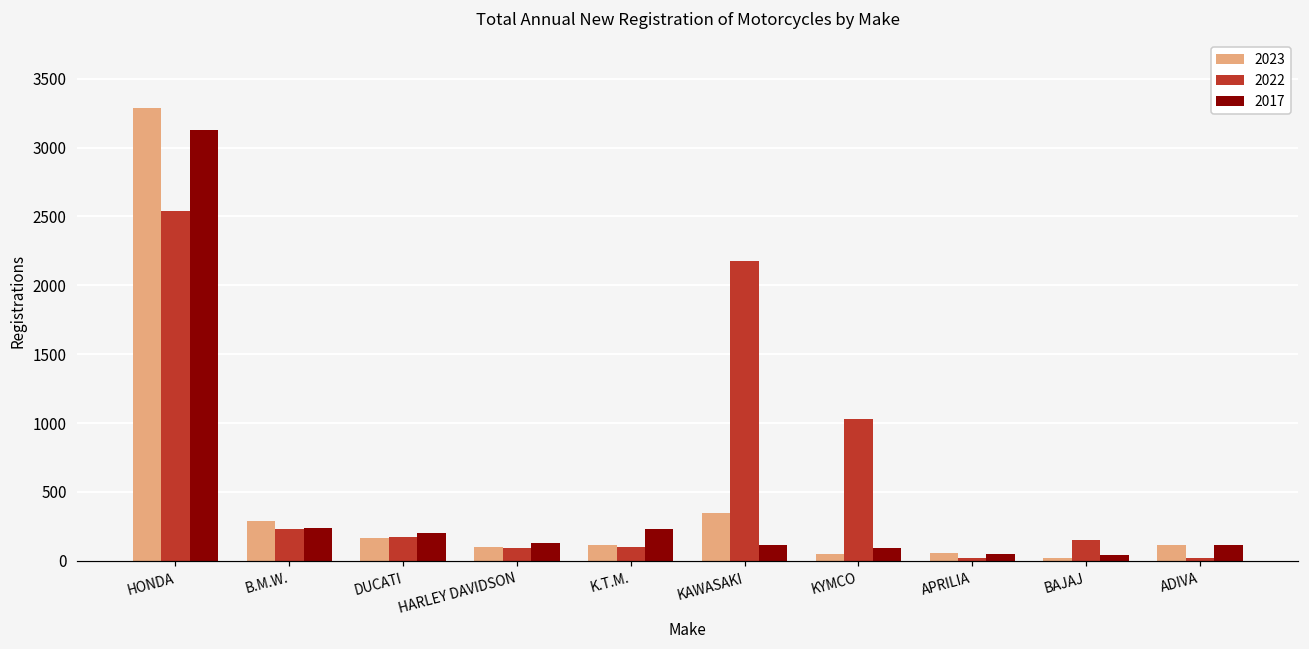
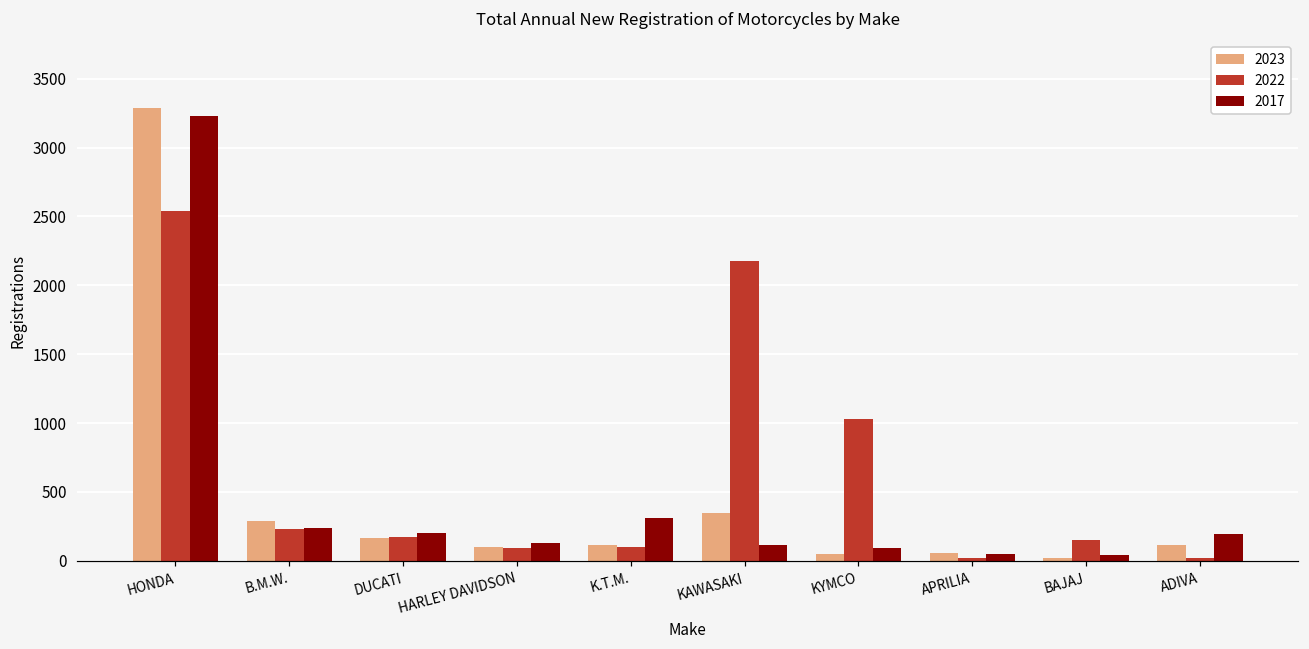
2017, HONDA: 3130 -> 3230
2017, K.T.M.: 230 -> 310
2017, ADIVA: 110 -> 190
